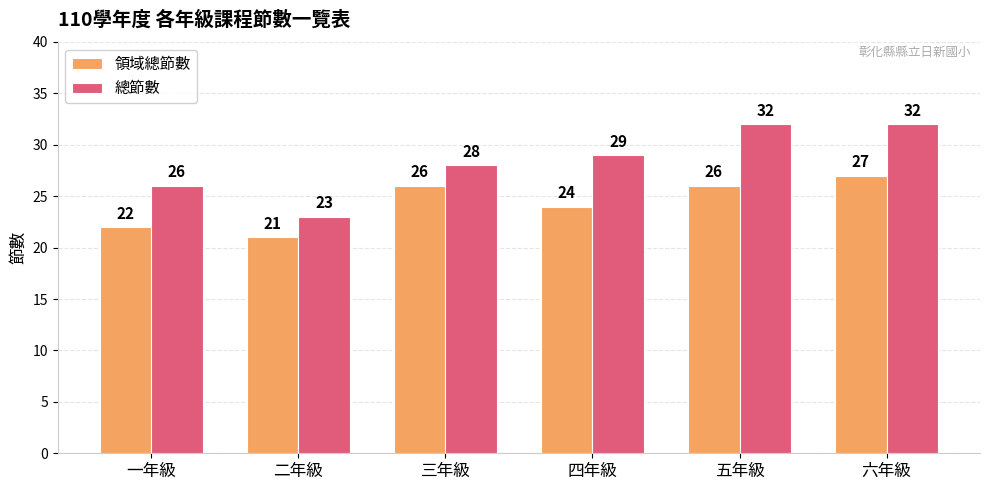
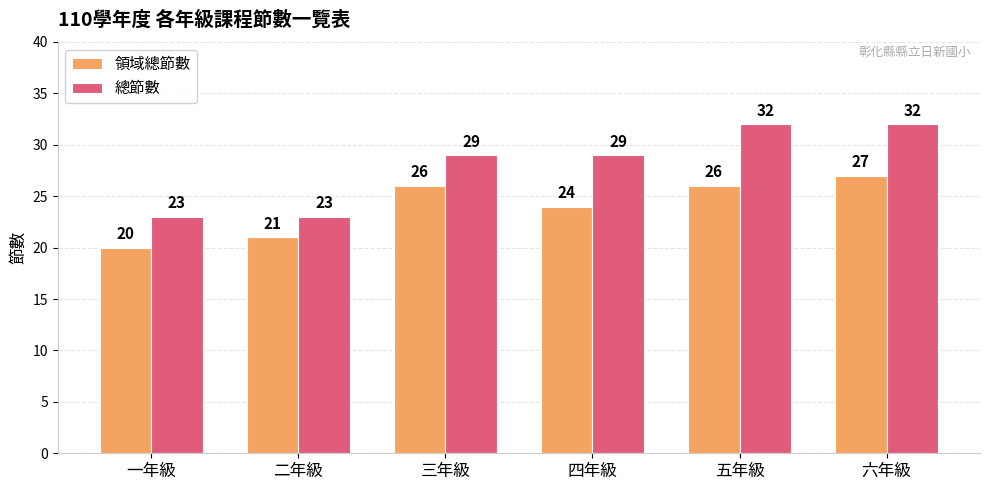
領域總節數, 一年級: 22 -> 20
總節數, 一年級: 26 -> 23
總節數, 三年級: 28 -> 29
